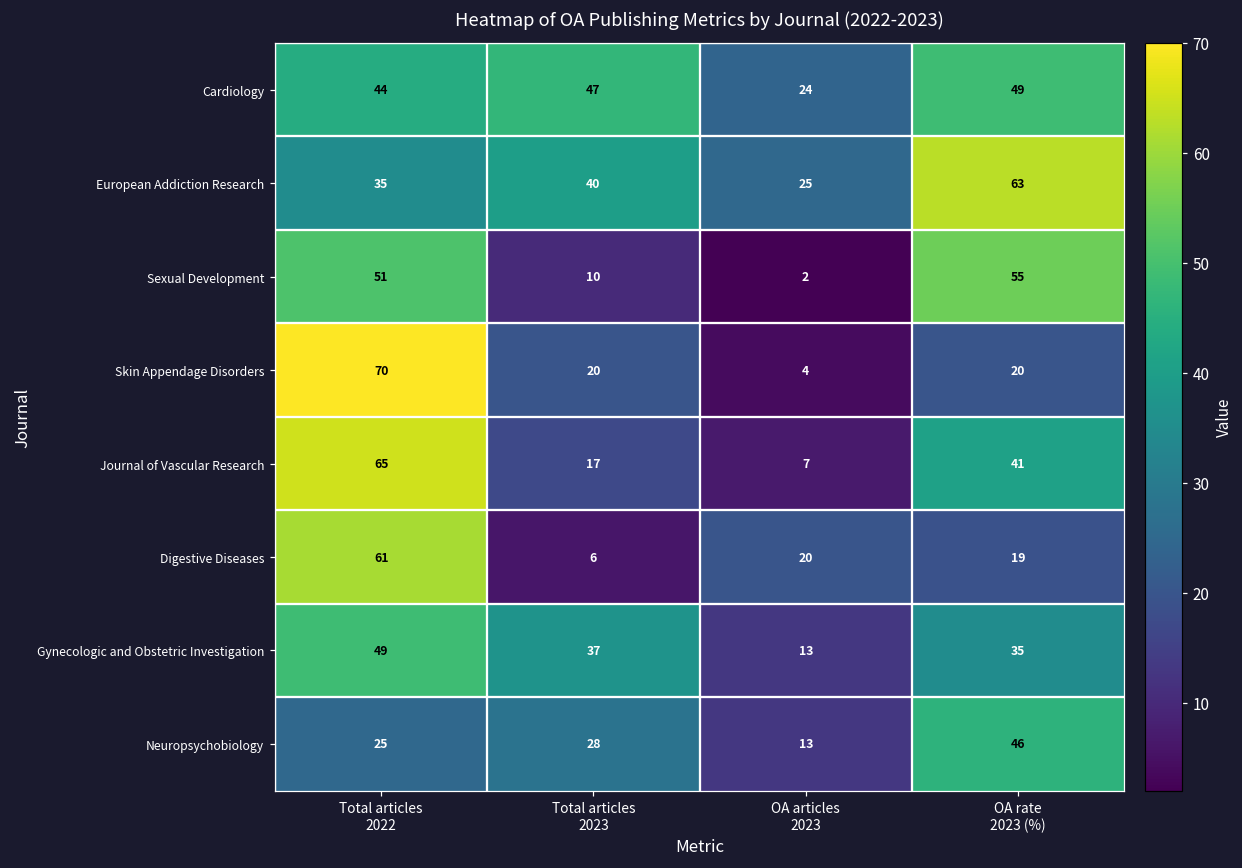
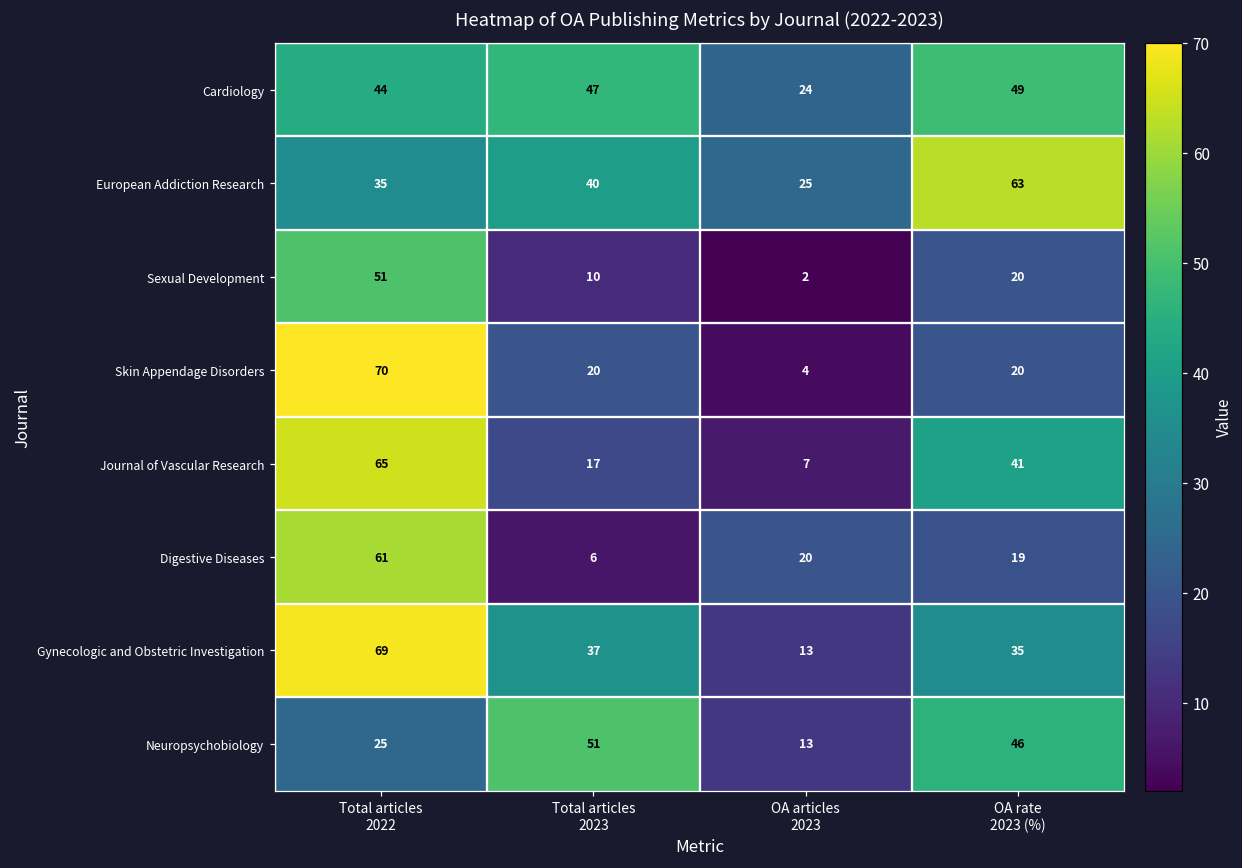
Sexual Development, OA rate 2023 (%): 55 -> 20
Gynecologic and Obstetric Investigation, Total articles 2022: 49 -> 69
Neuropsychobiology, Total articles 2023: 28 -> 51
